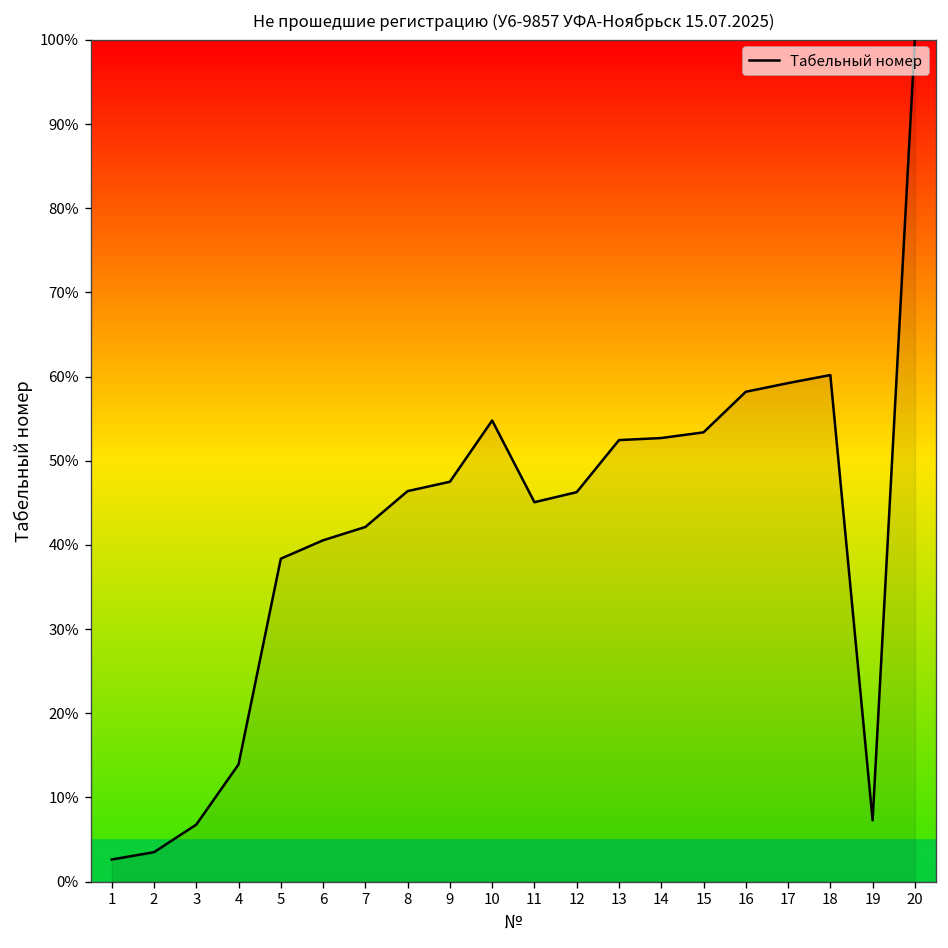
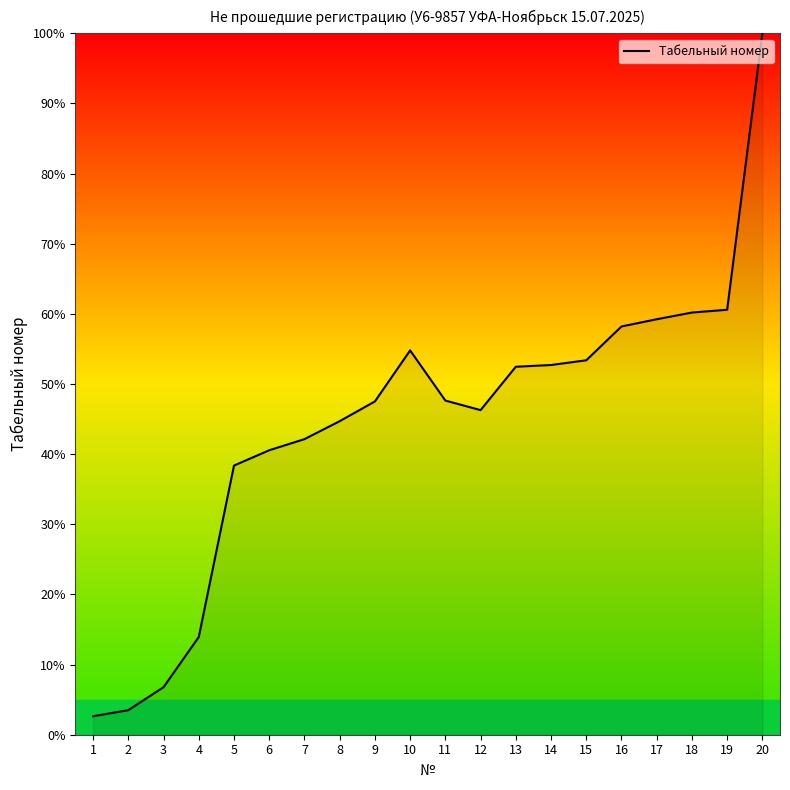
8: 46% -> 45%
11: 45% -> 48%
19: 7% -> 61%
